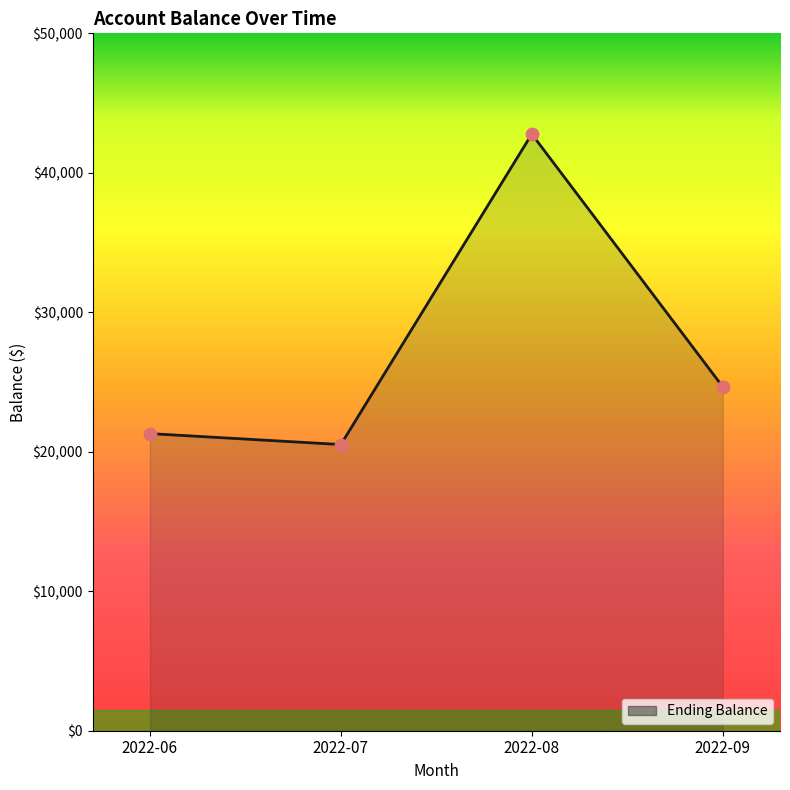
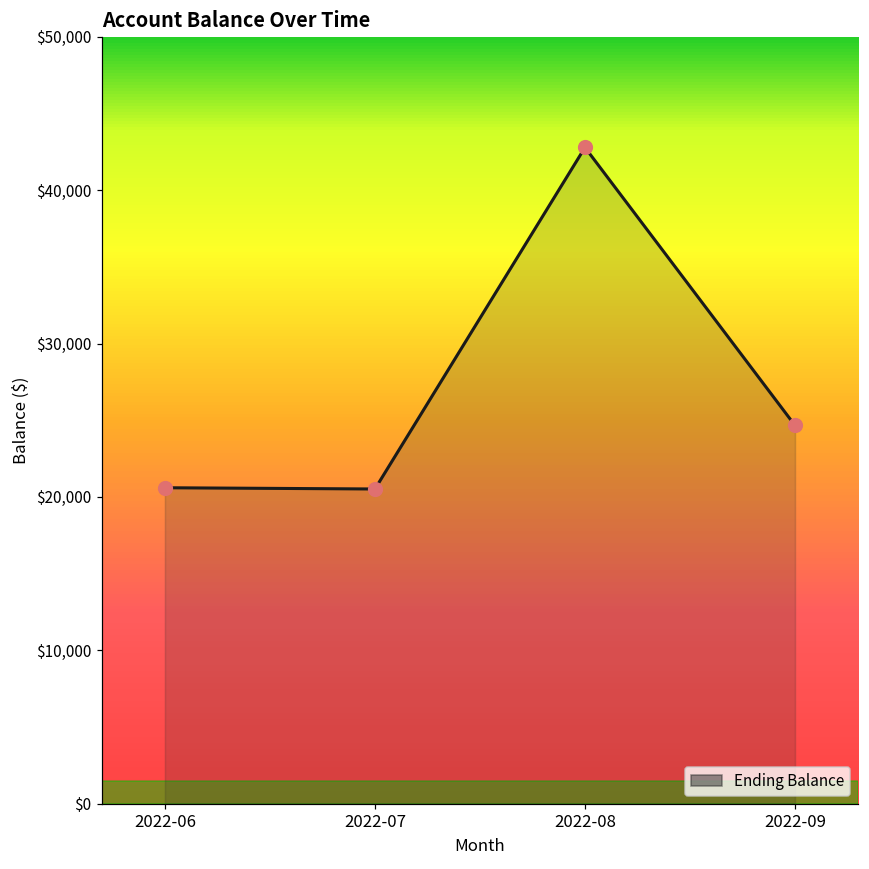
2022-06: $21,300 -> $20,600
